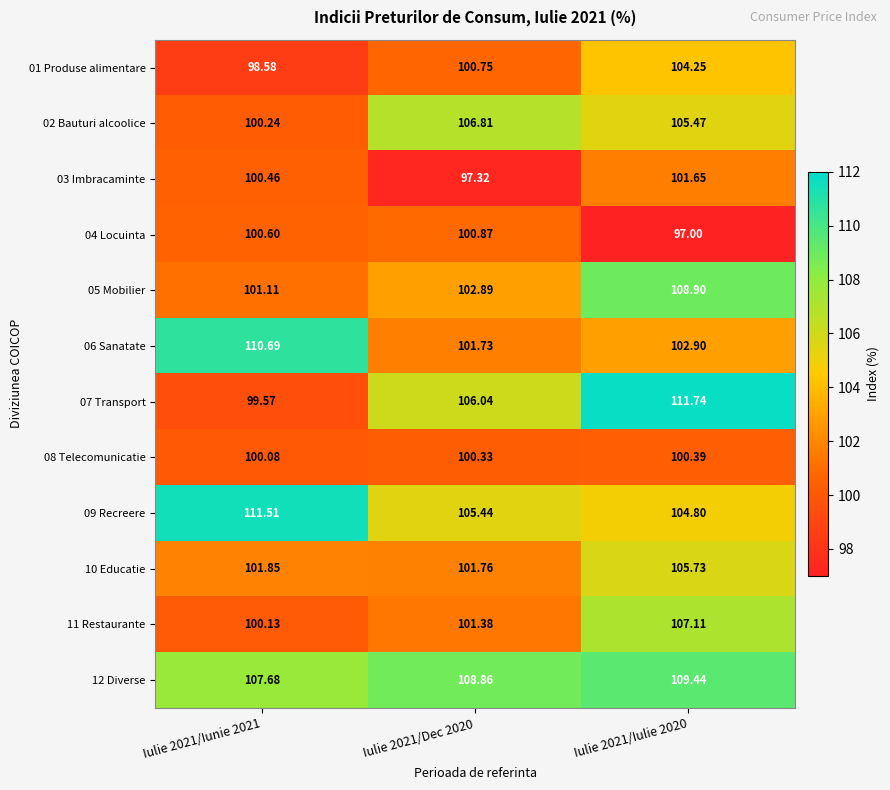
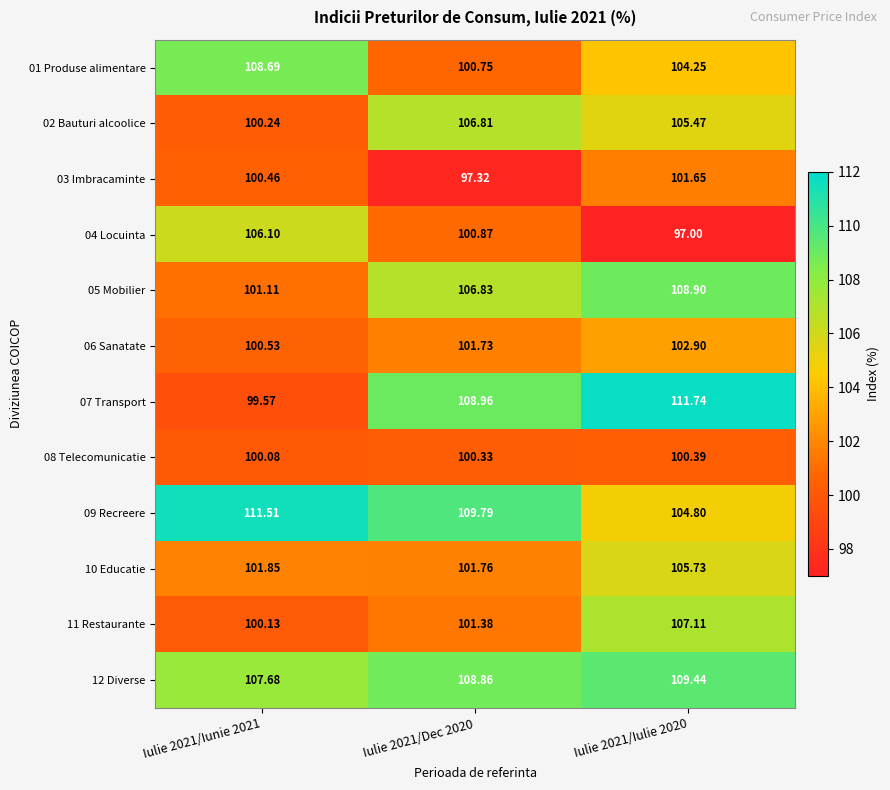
01 Produse alimentare, Iulie 2021/Iunie 2021: 98.58 -> 108.69
04 Locuinta, Iulie 2021/Iunie 2021: 100.60 -> 106.10
05 Mobilier, Iulie 2021/Dec 2020: 102.89 -> 106.83
06 Sanatate, Iulie 2021/Iunie 2021: 110.69 -> 100.53
07 Transport, Iulie 2021/Dec 2020: 106.04 -> 108.96
09 Recreere, Iulie 2021/Dec 2020: 105.44 -> 109.79
